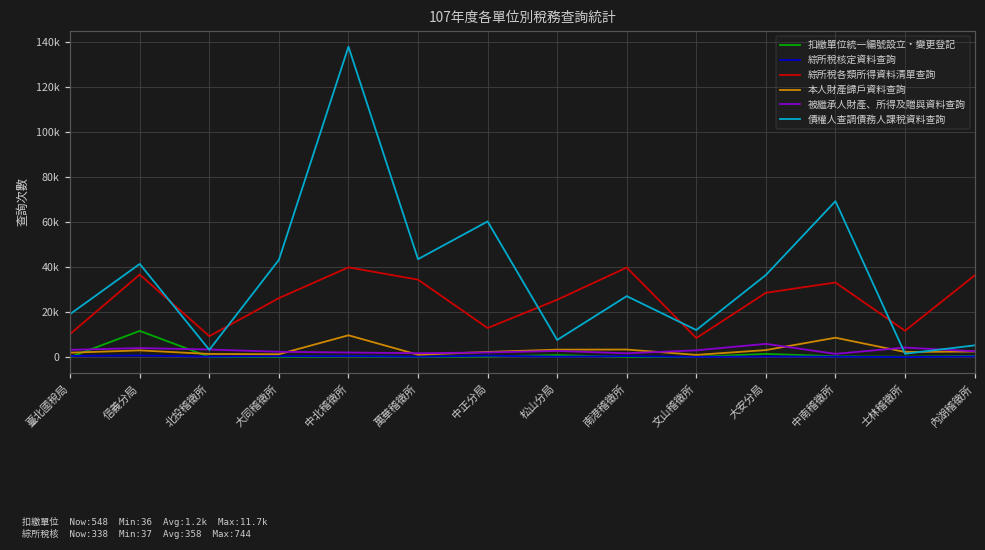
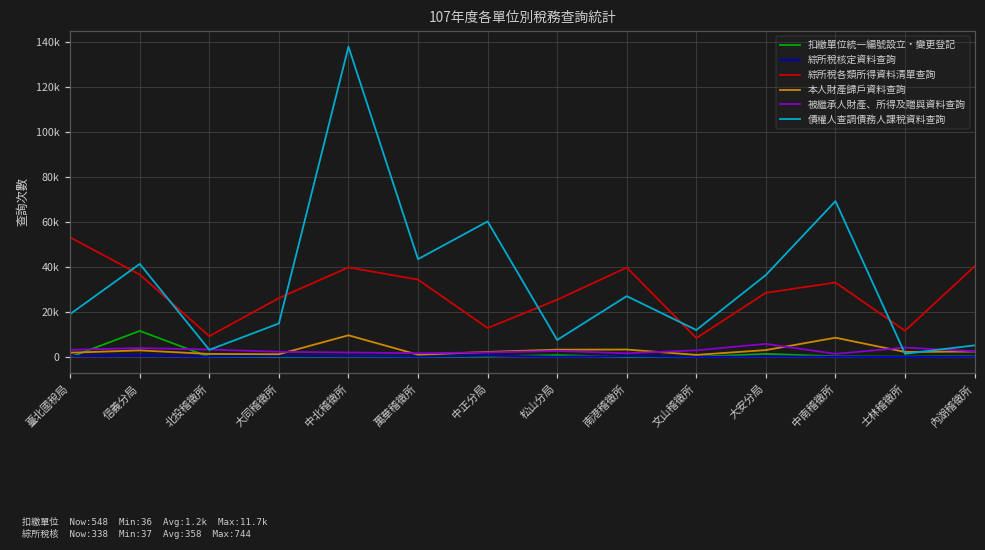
綜所稅各類所得資料清單查詢, 臺北國稅局: 10000 -> 53000
債權人查調債務人課稅資料查詢, 大同稽徵所: 43000 -> 15000
綜所稅各類所得資料清單查詢, 內湖稽徵所: 36000 -> 40000
